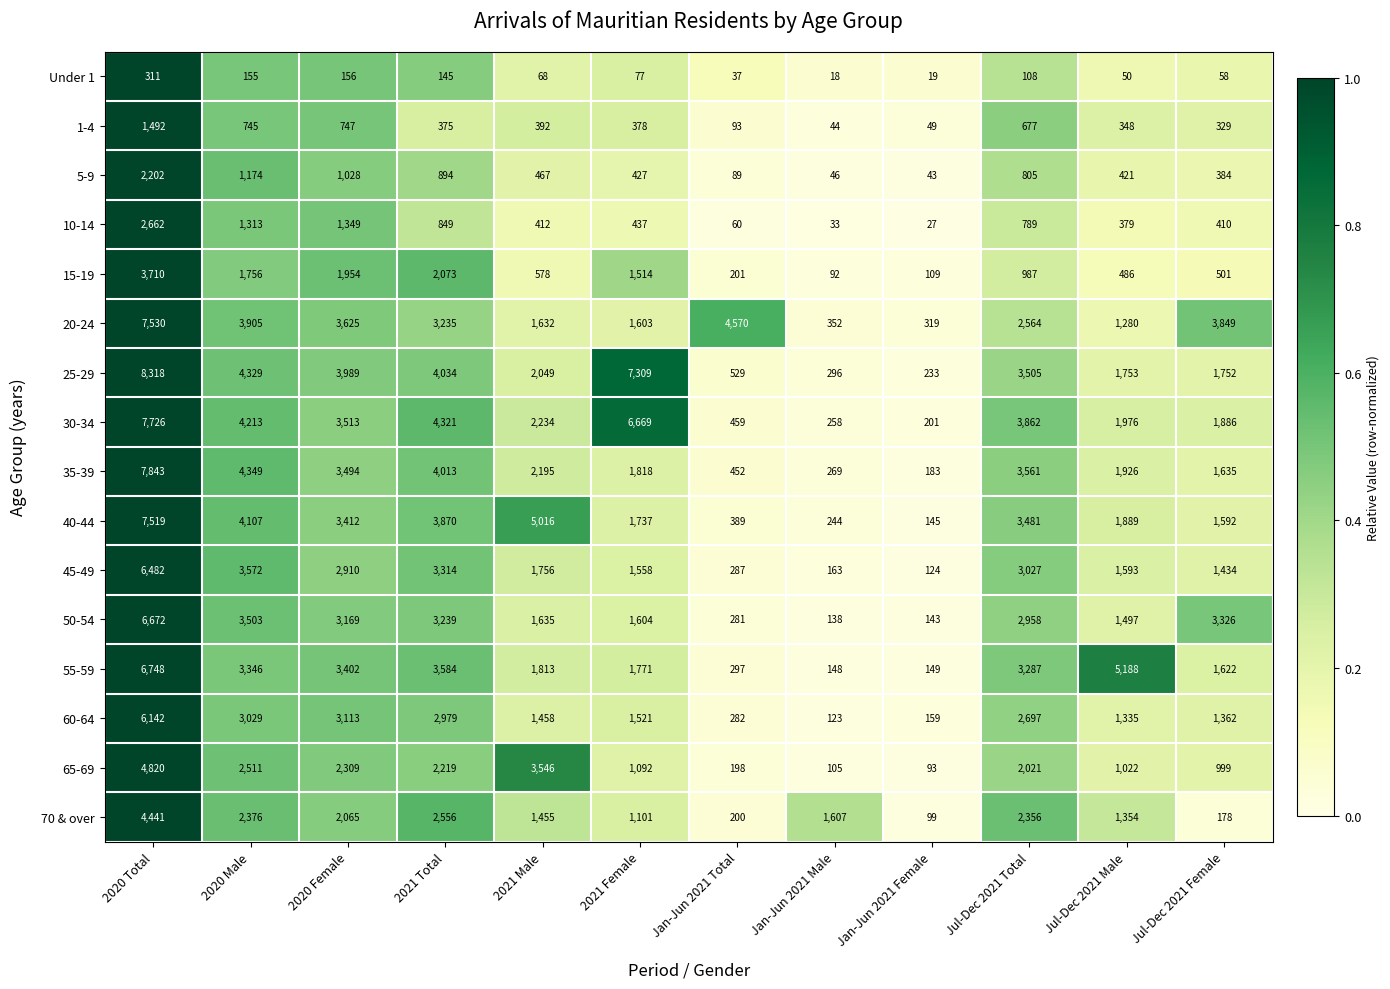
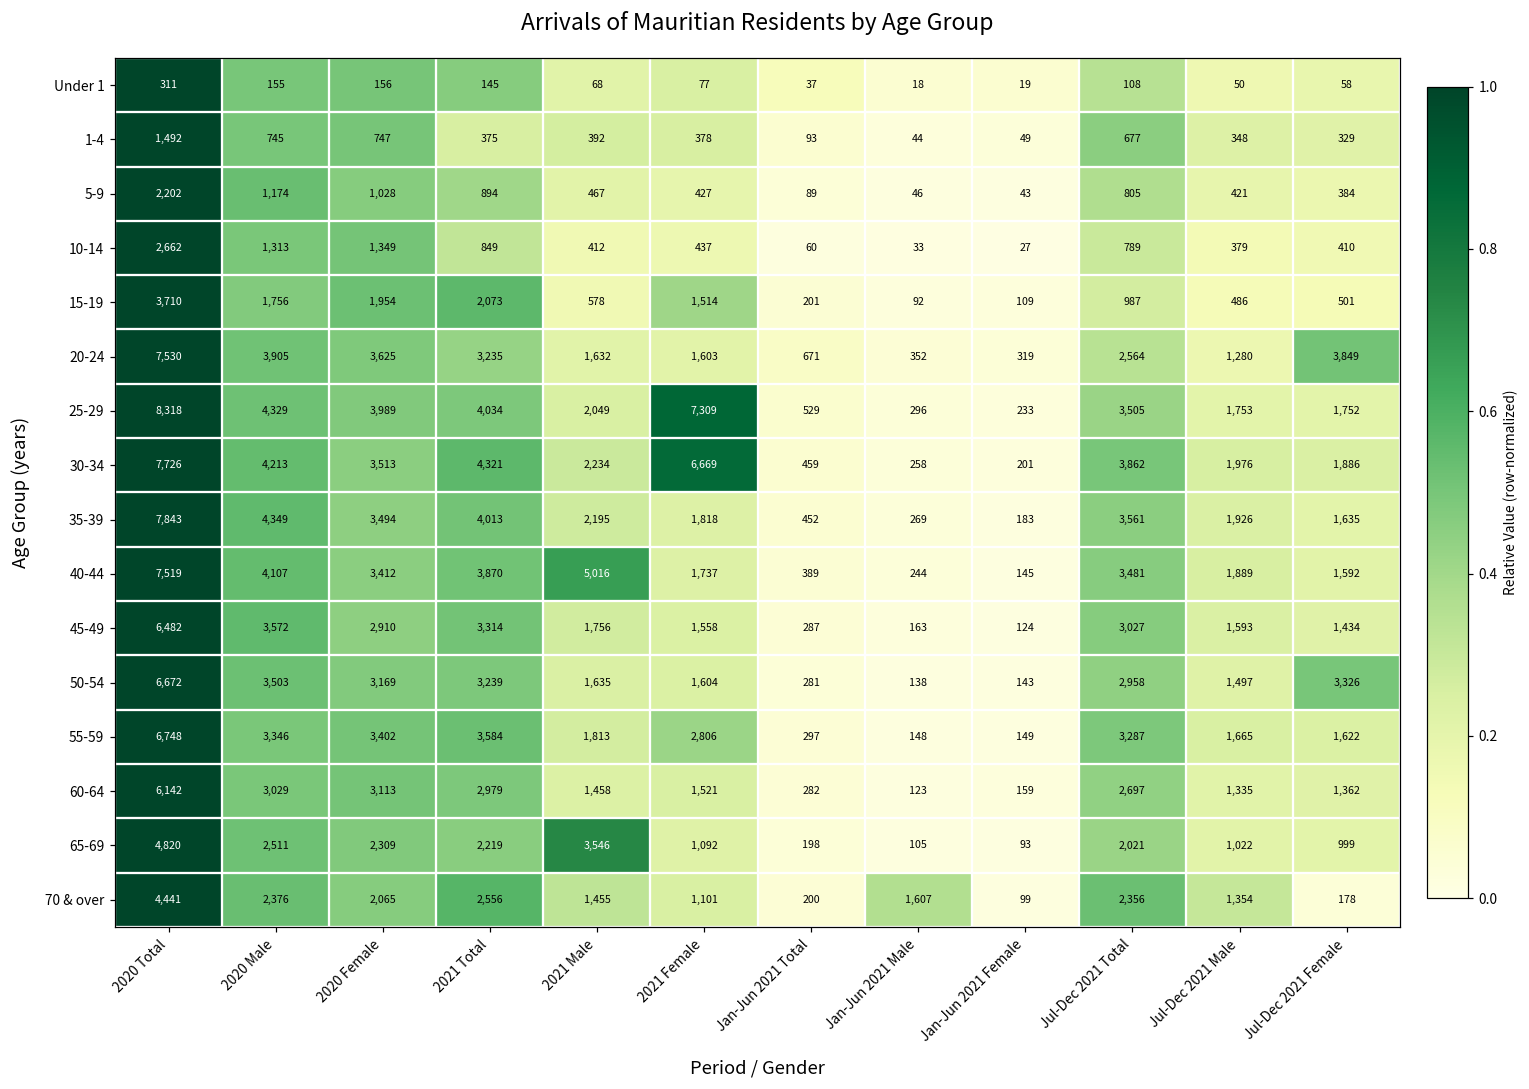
20-24, Jan-Jun 2021 Total: 4,570 -> 671
55-59, 2021 Female: 1,771 -> 2,806
55-59, Jul-Dec 2021 Male: 5,188 -> 1,665
